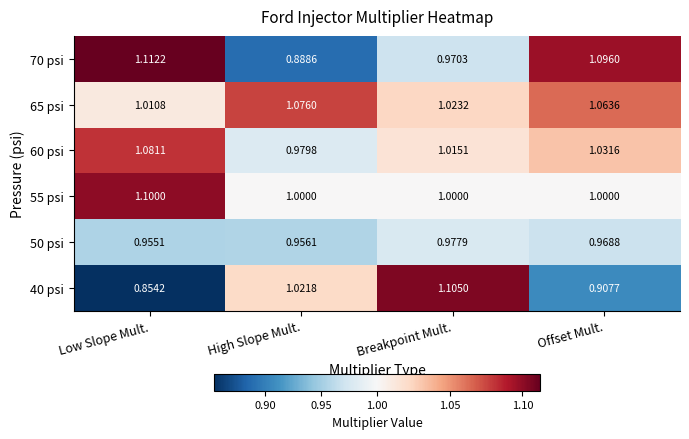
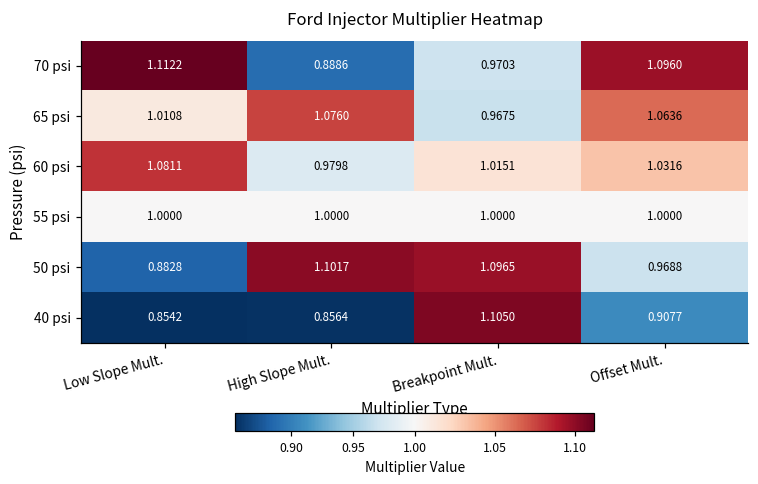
65 psi, Breakpoint Mult.: 1.0232 -> 0.9675
55 psi, Low Slope Mult.: 1.1000 -> 1.0000
50 psi, Low Slope Mult.: 0.9551 -> 0.8828
50 psi, High Slope Mult.: 0.9561 -> 1.1017
50 psi, Breakpoint Mult.: 0.9779 -> 1.0965
40 psi, High Slope Mult.: 1.0218 -> 0.8564
